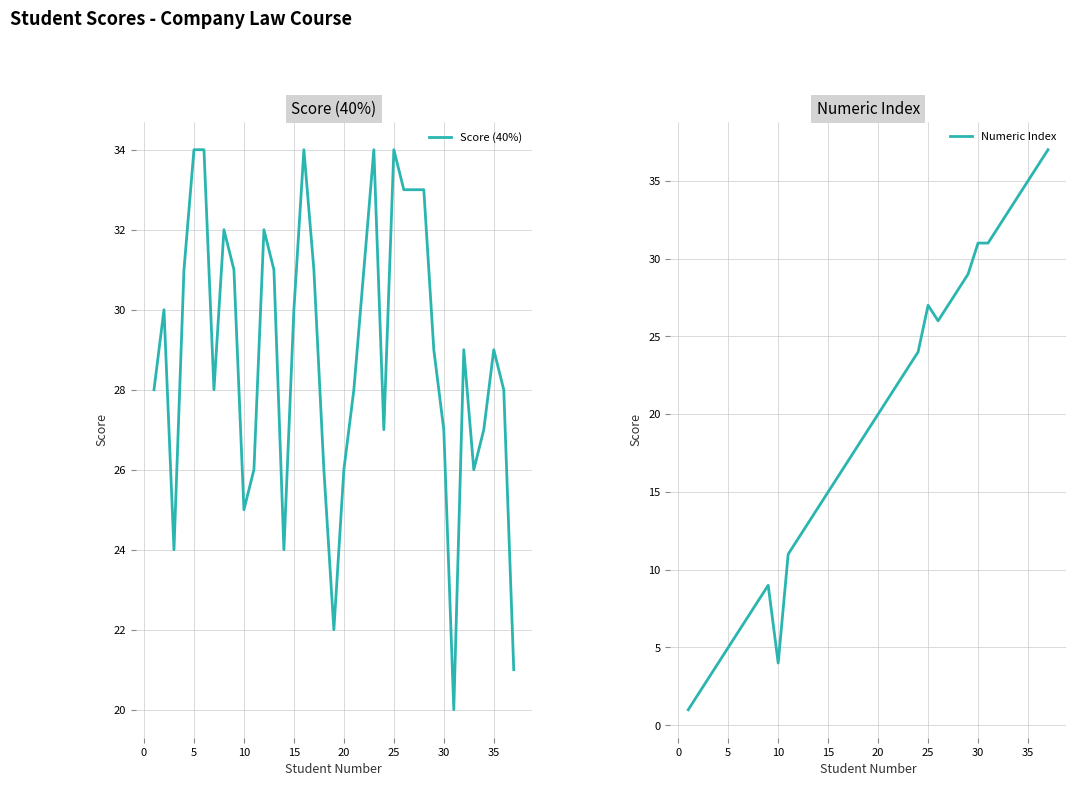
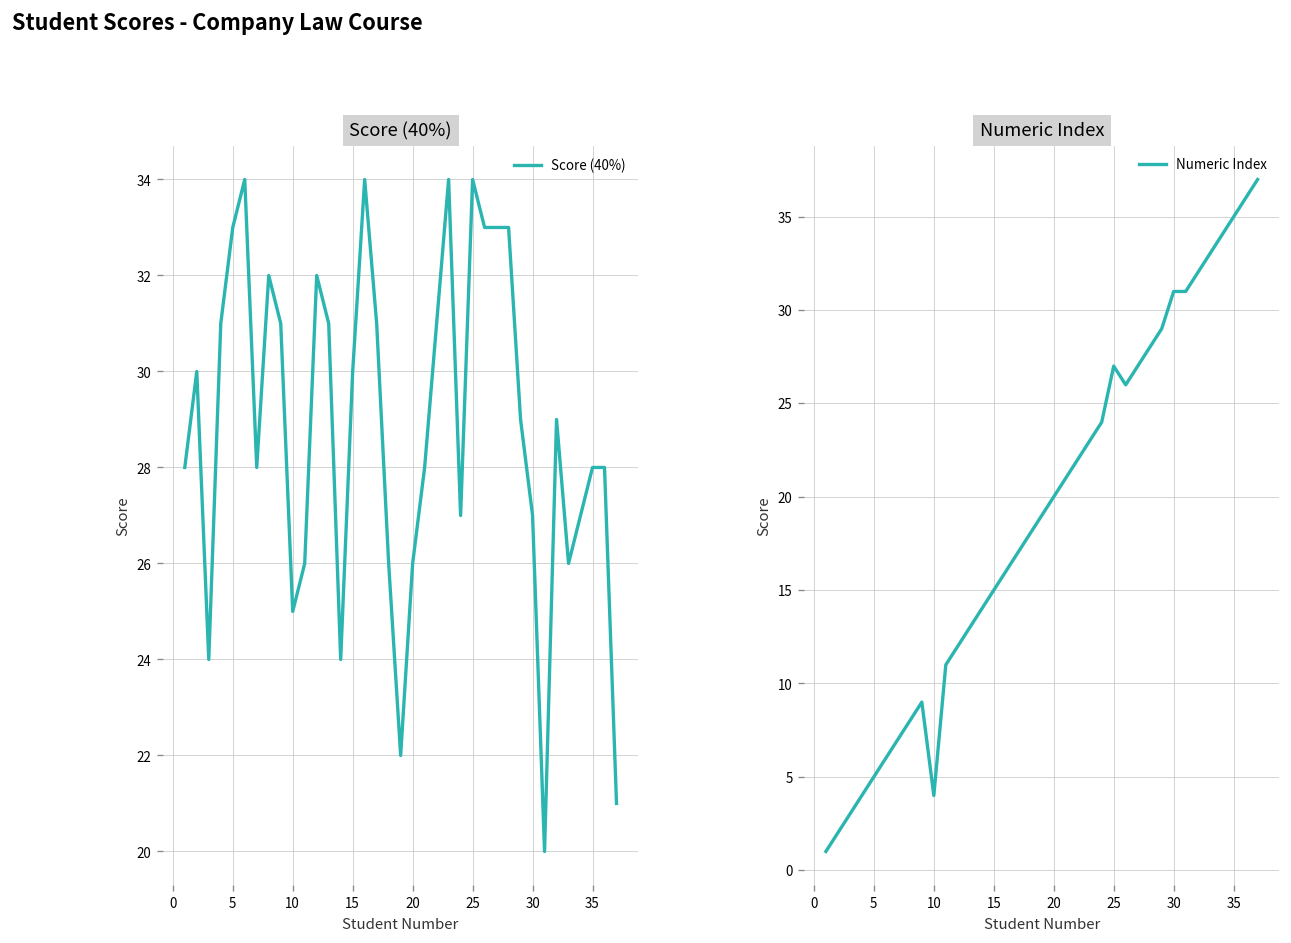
Score (40%), 5: 34 -> 33
Score (40%), 35: 29 -> 28
